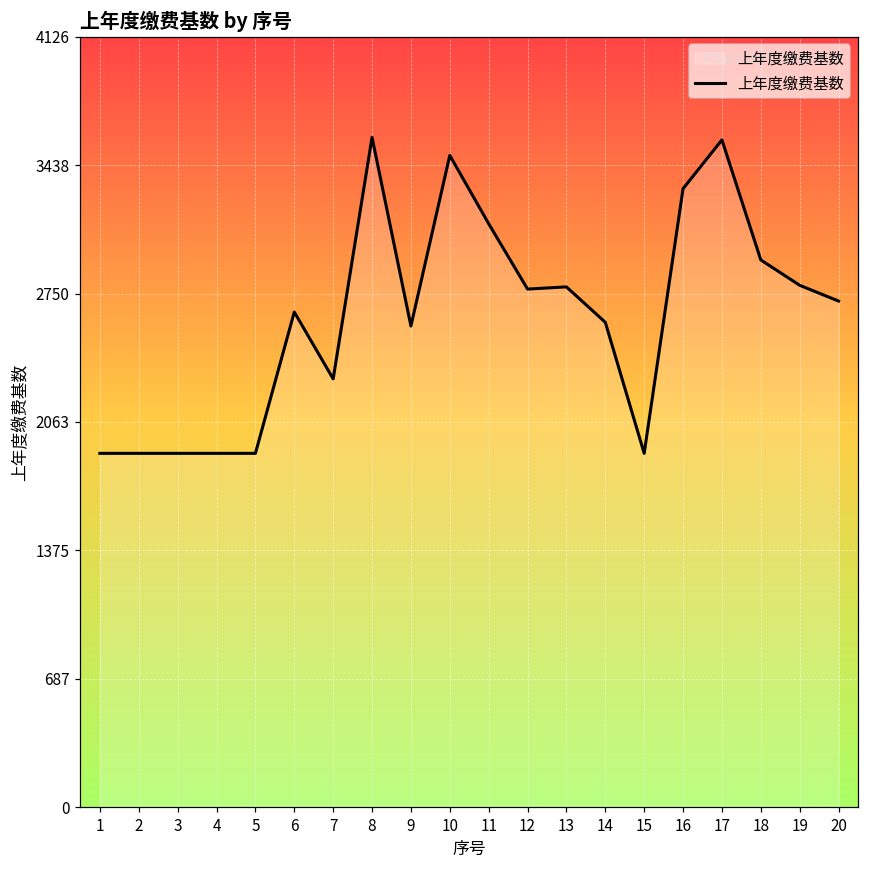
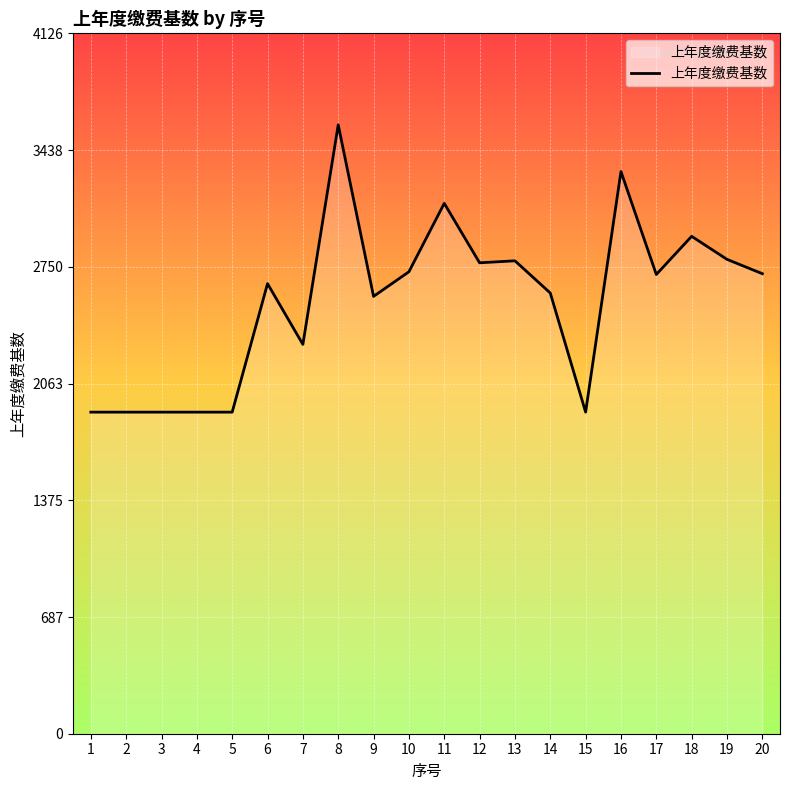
10: 3490 -> 2720
17: 3570 -> 2710
